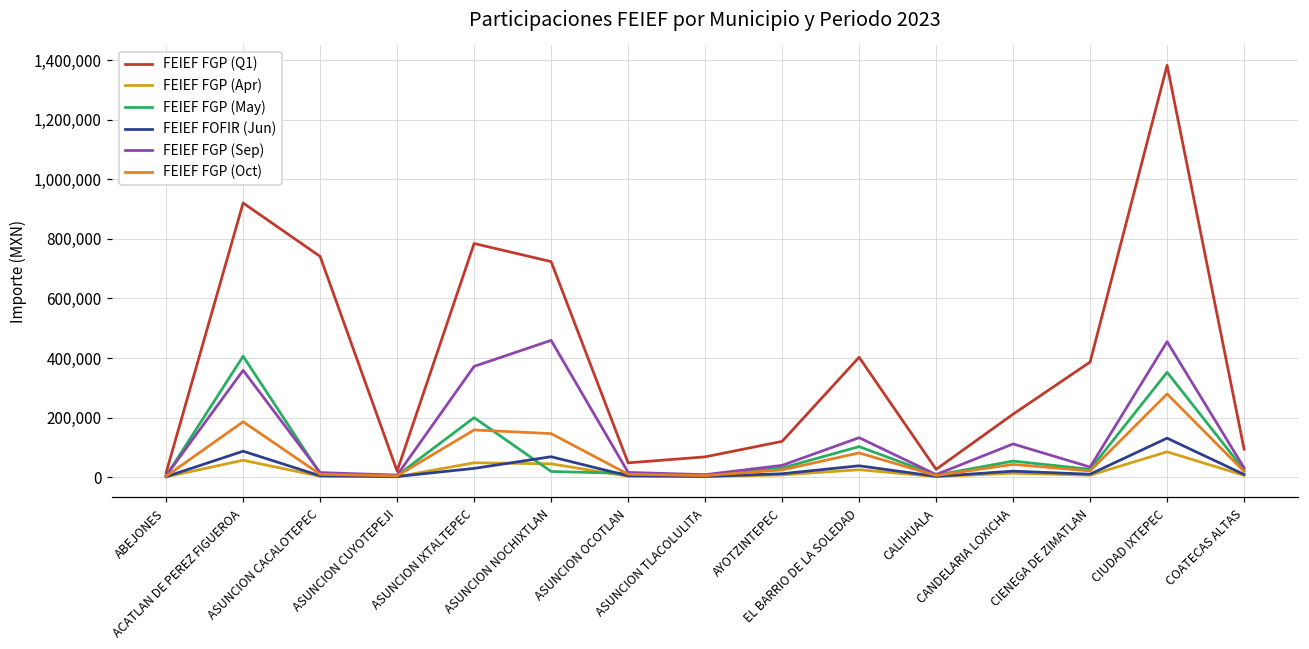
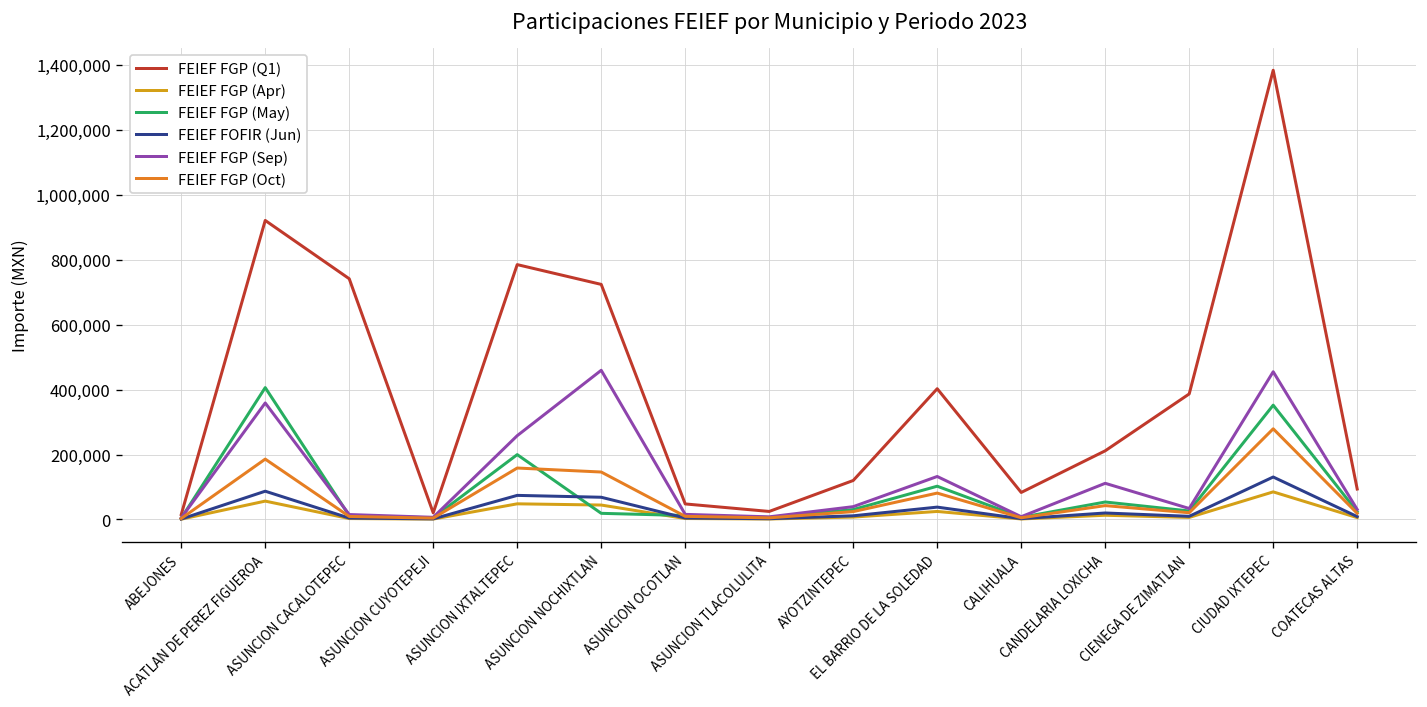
FEIEF FOFIR (Jun), ASUNCION IXTALTEPEC: 30,000 -> 70,000
FEIEF FGP (Sep), ASUNCION IXTALTEPEC: 370,000 -> 260,000
FEIEF FGP (Q1), ASUNCION TLACOLULITA: 70,000 -> 20,000
FEIEF FGP (Q1), CALIHUALA: 30,000 -> 80,000
